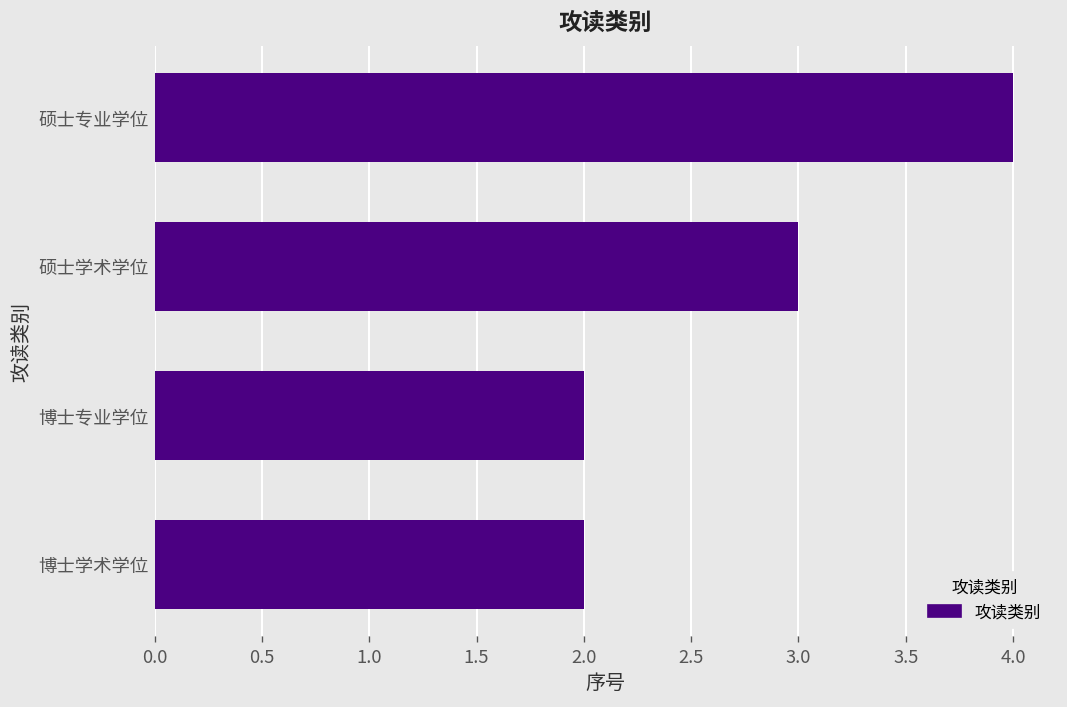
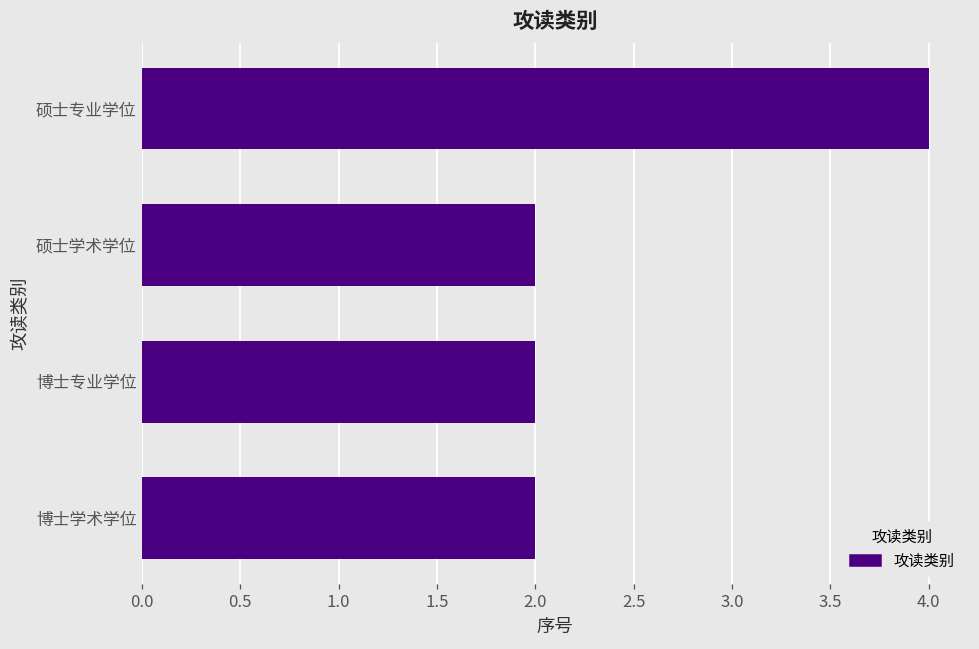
硕士学术学位: 3 -> 2
